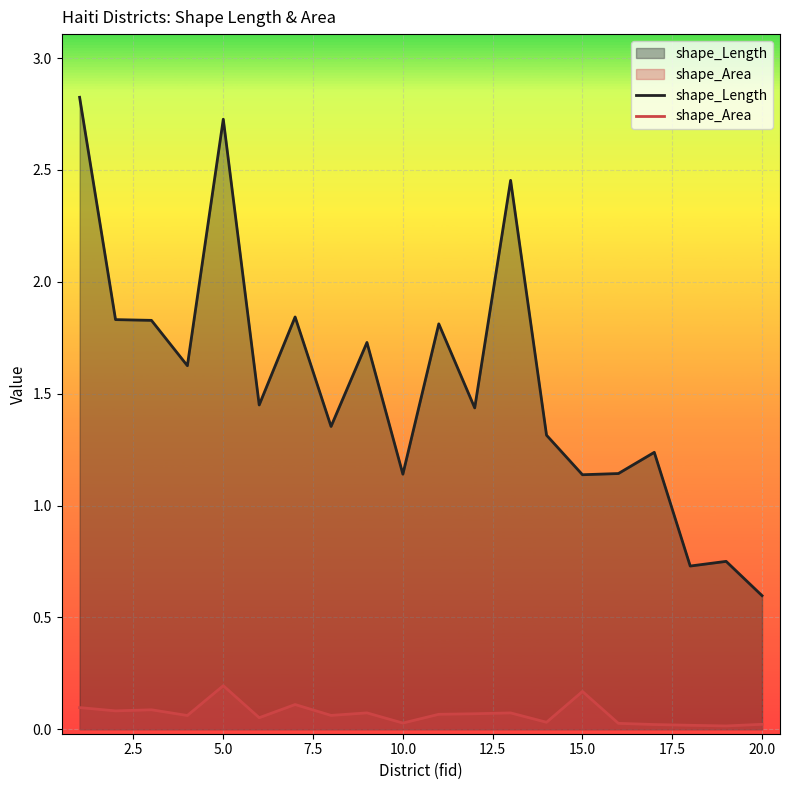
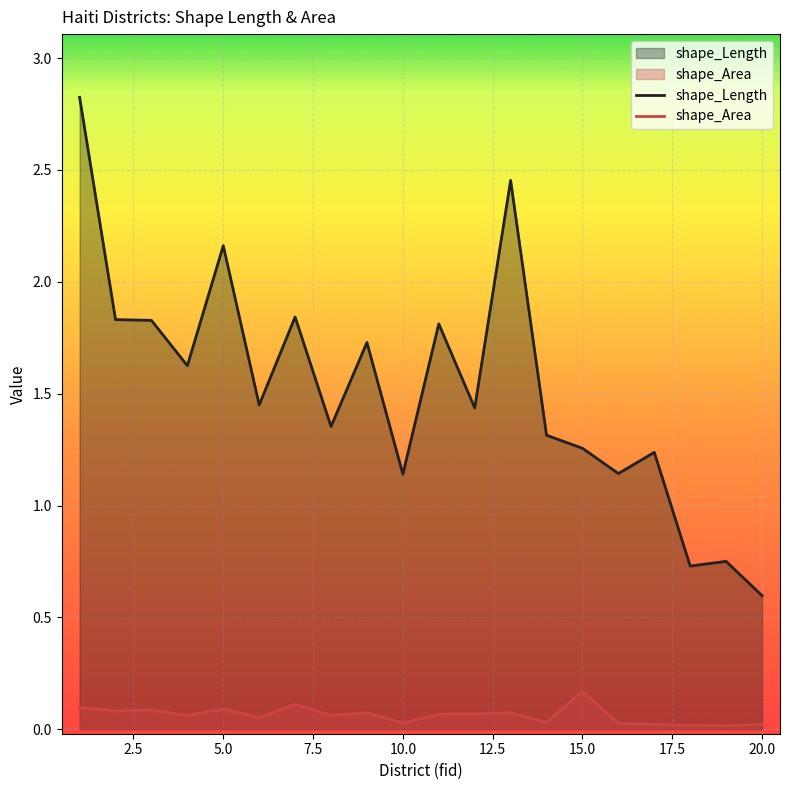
shape_Length, 5.0: 2.73 -> 2.16
shape_Area, 5.0: 0.19 -> 0.09
shape_Length, 15.0: 1.14 -> 1.26
